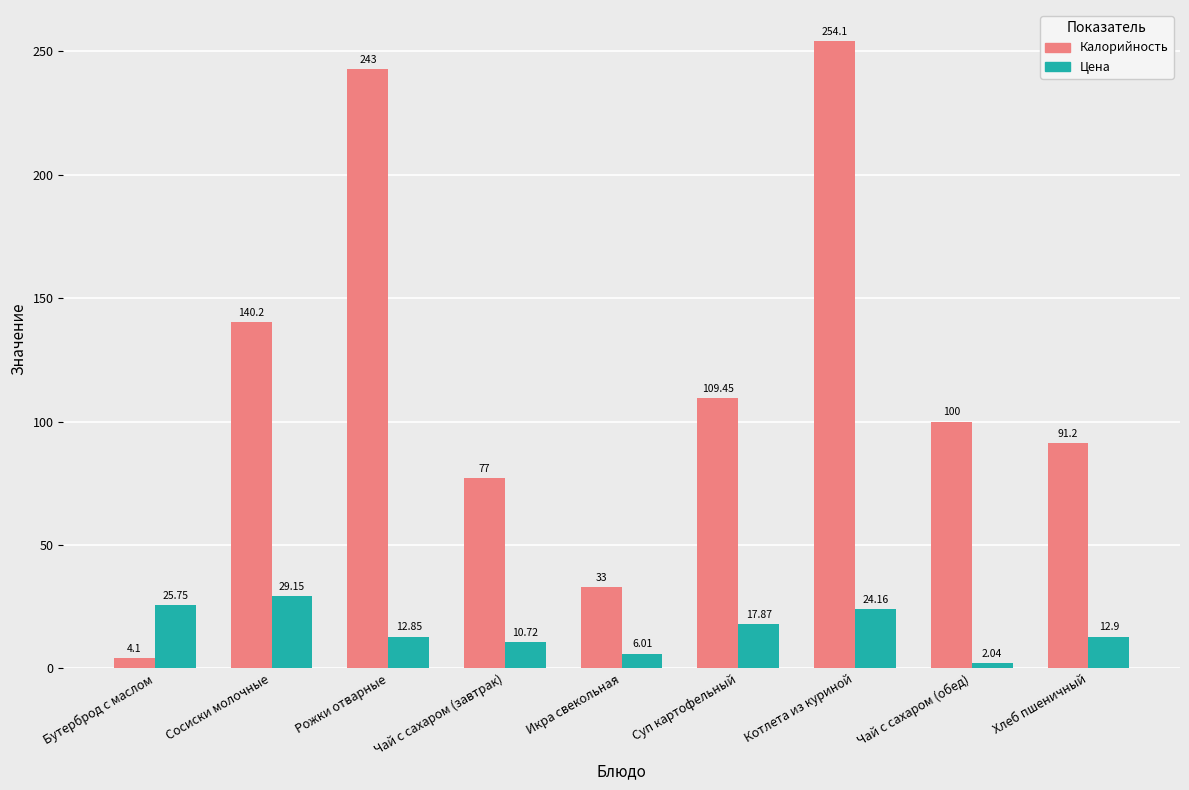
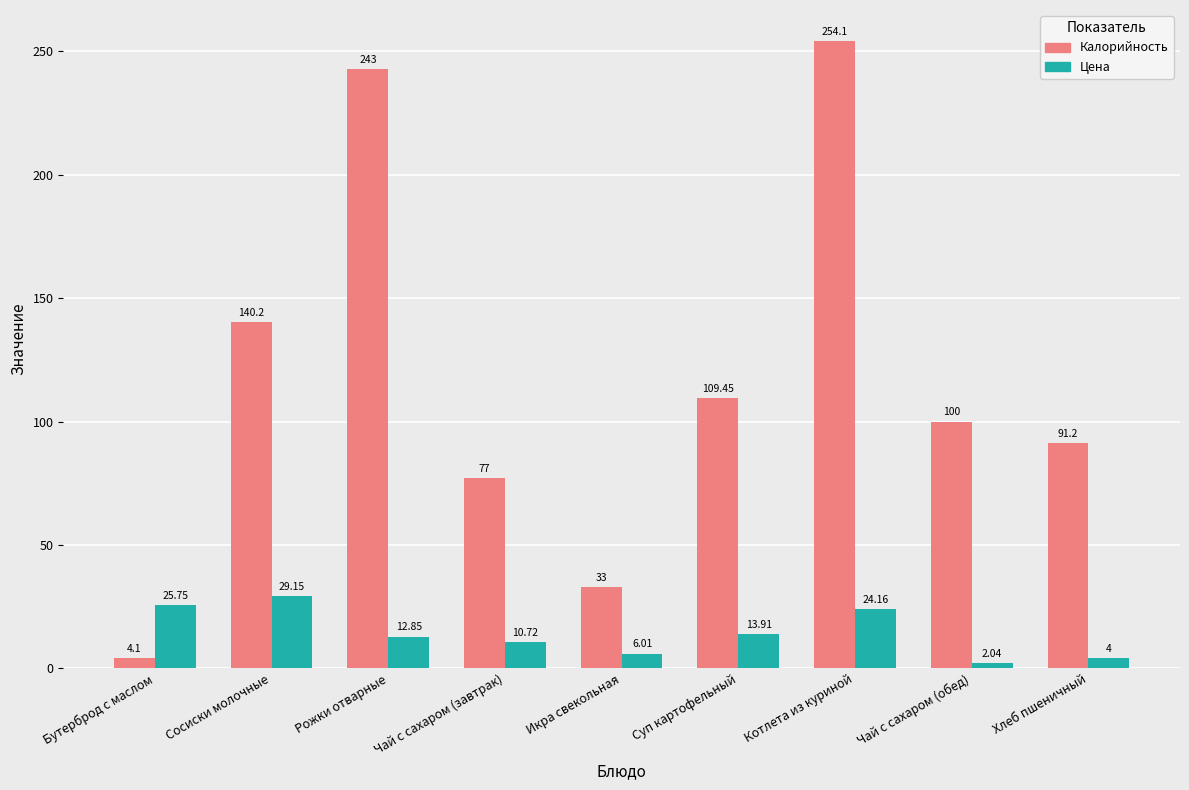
Цена, Суп картофельный: 17.87 -> 13.91
Цена, Хлеб пшеничный: 12.9 -> 4
